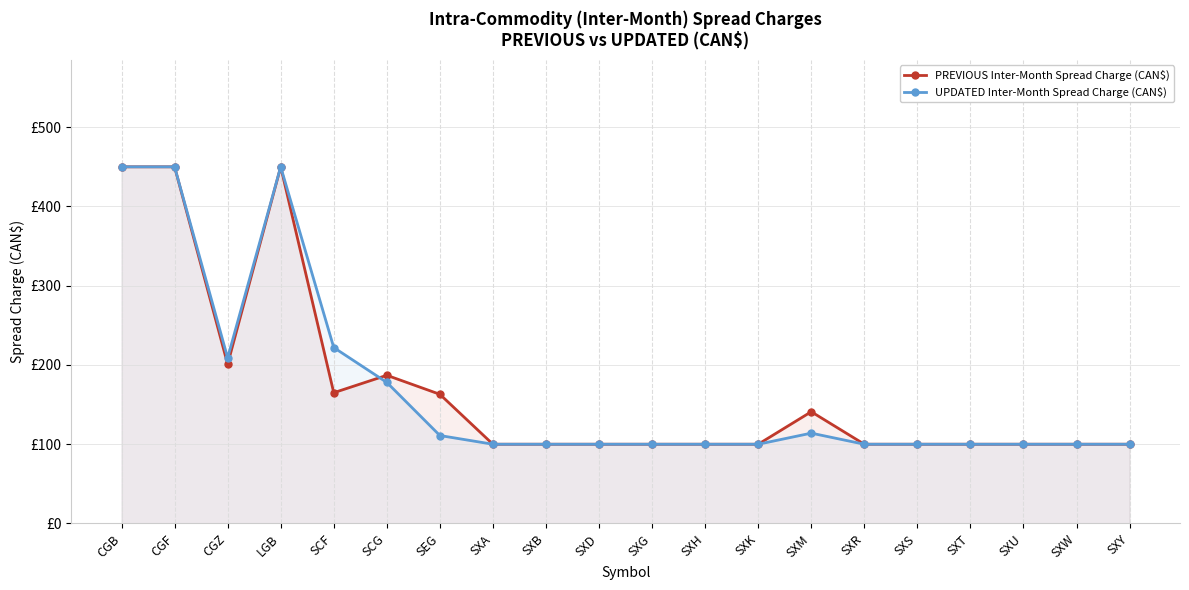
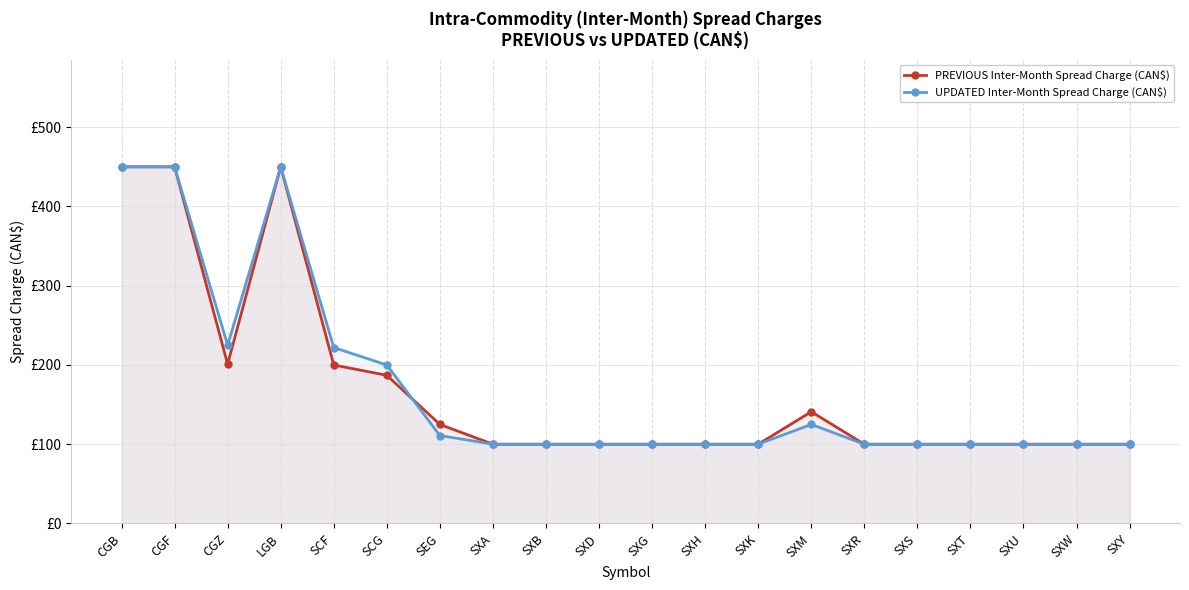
UPDATED Inter-Month Spread Charge (CAN$), CGZ: £210 -> £230
PREVIOUS Inter-Month Spread Charge (CAN$), SCF: £170 -> £200
UPDATED Inter-Month Spread Charge (CAN$), SCG: £180 -> £200
PREVIOUS Inter-Month Spread Charge (CAN$), SEG: £160 -> £130
UPDATED Inter-Month Spread Charge (CAN$), SXM: £110 -> £130
